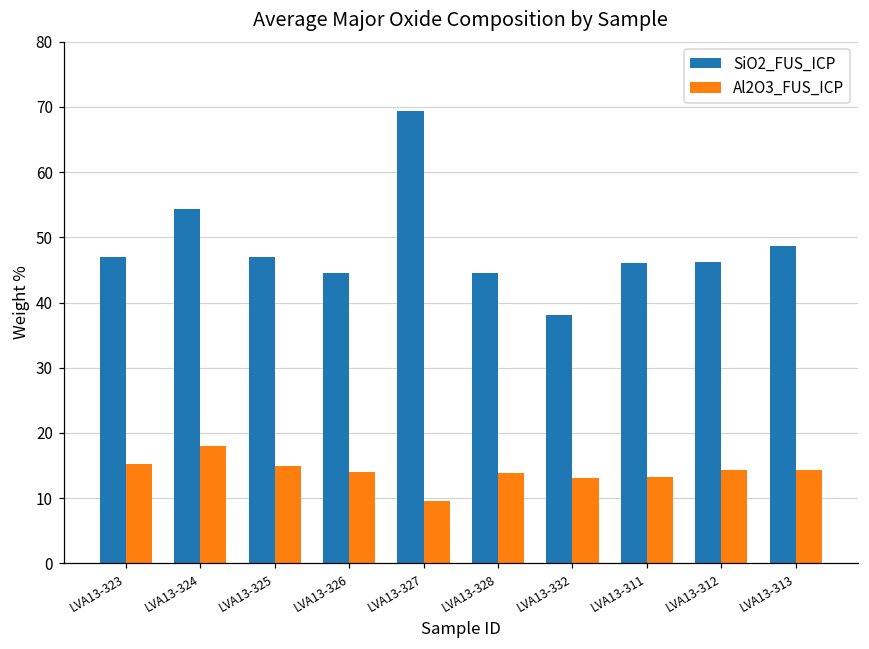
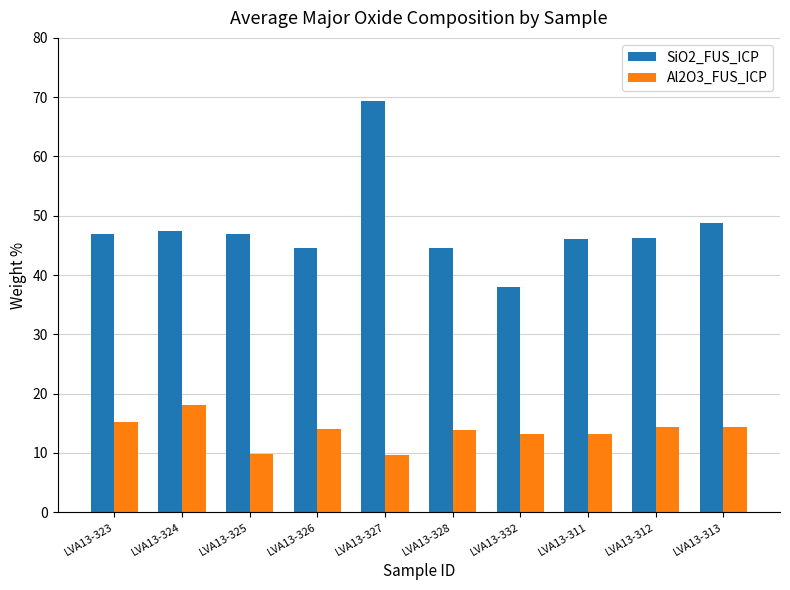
SiO2_FUS_ICP, LVA13-324: 54 -> 47
Al2O3_FUS_ICP, LVA13-325: 15 -> 10
